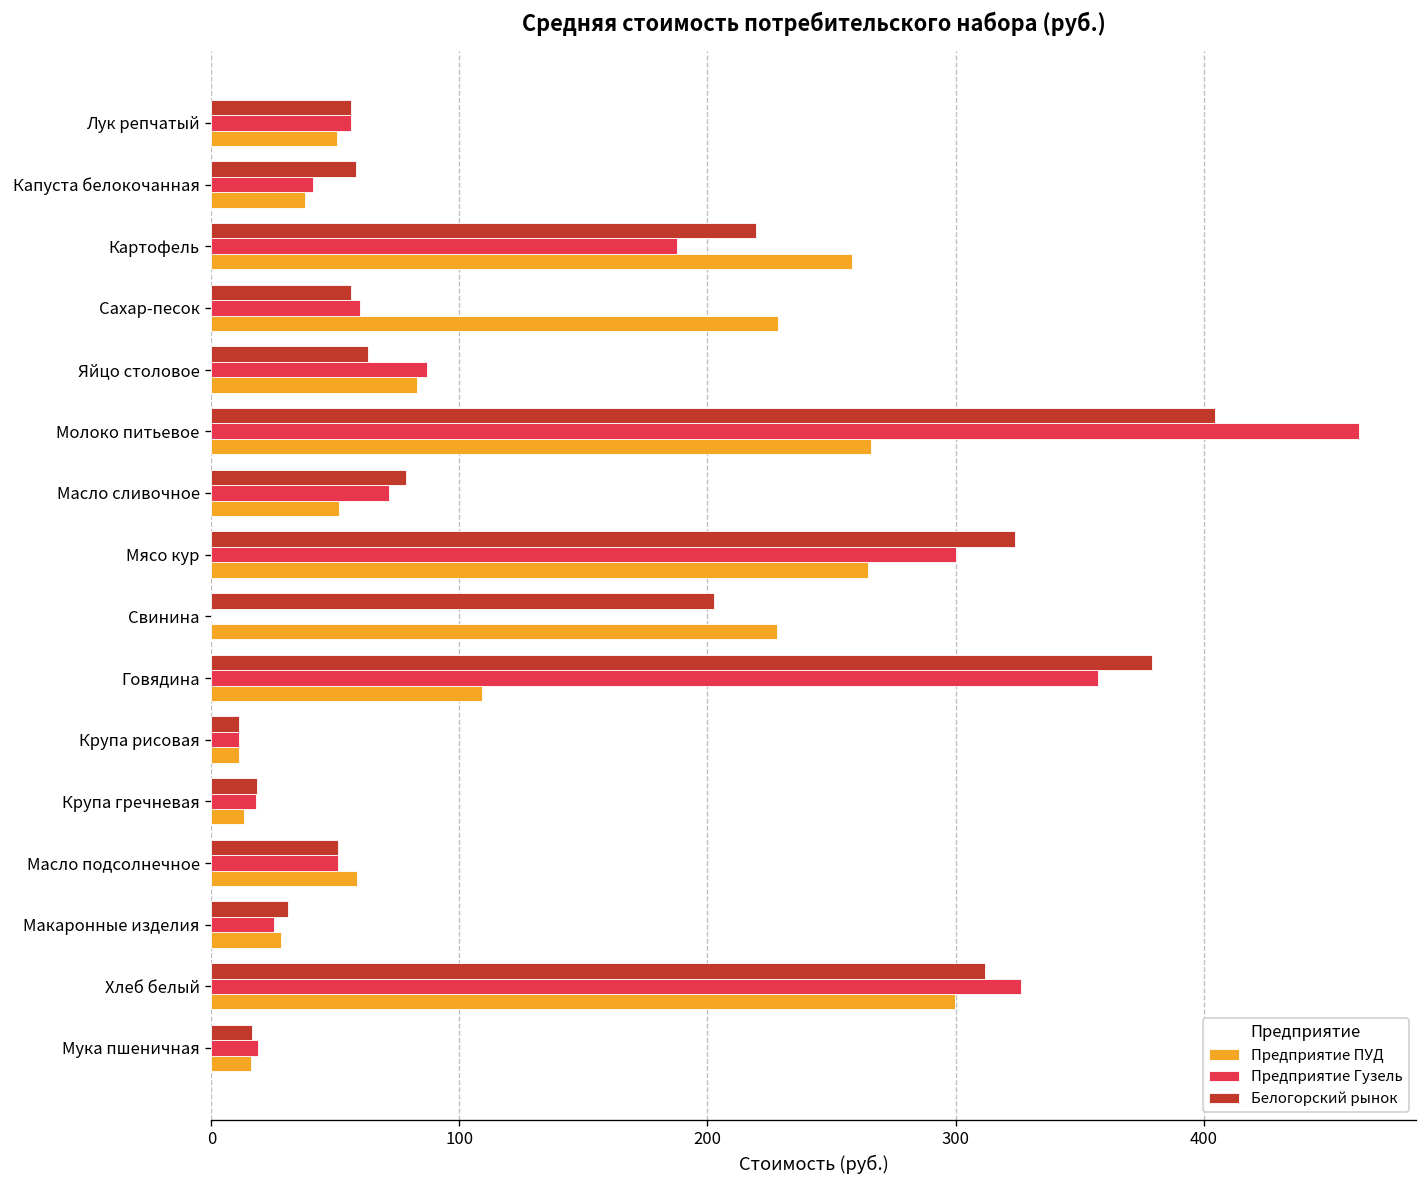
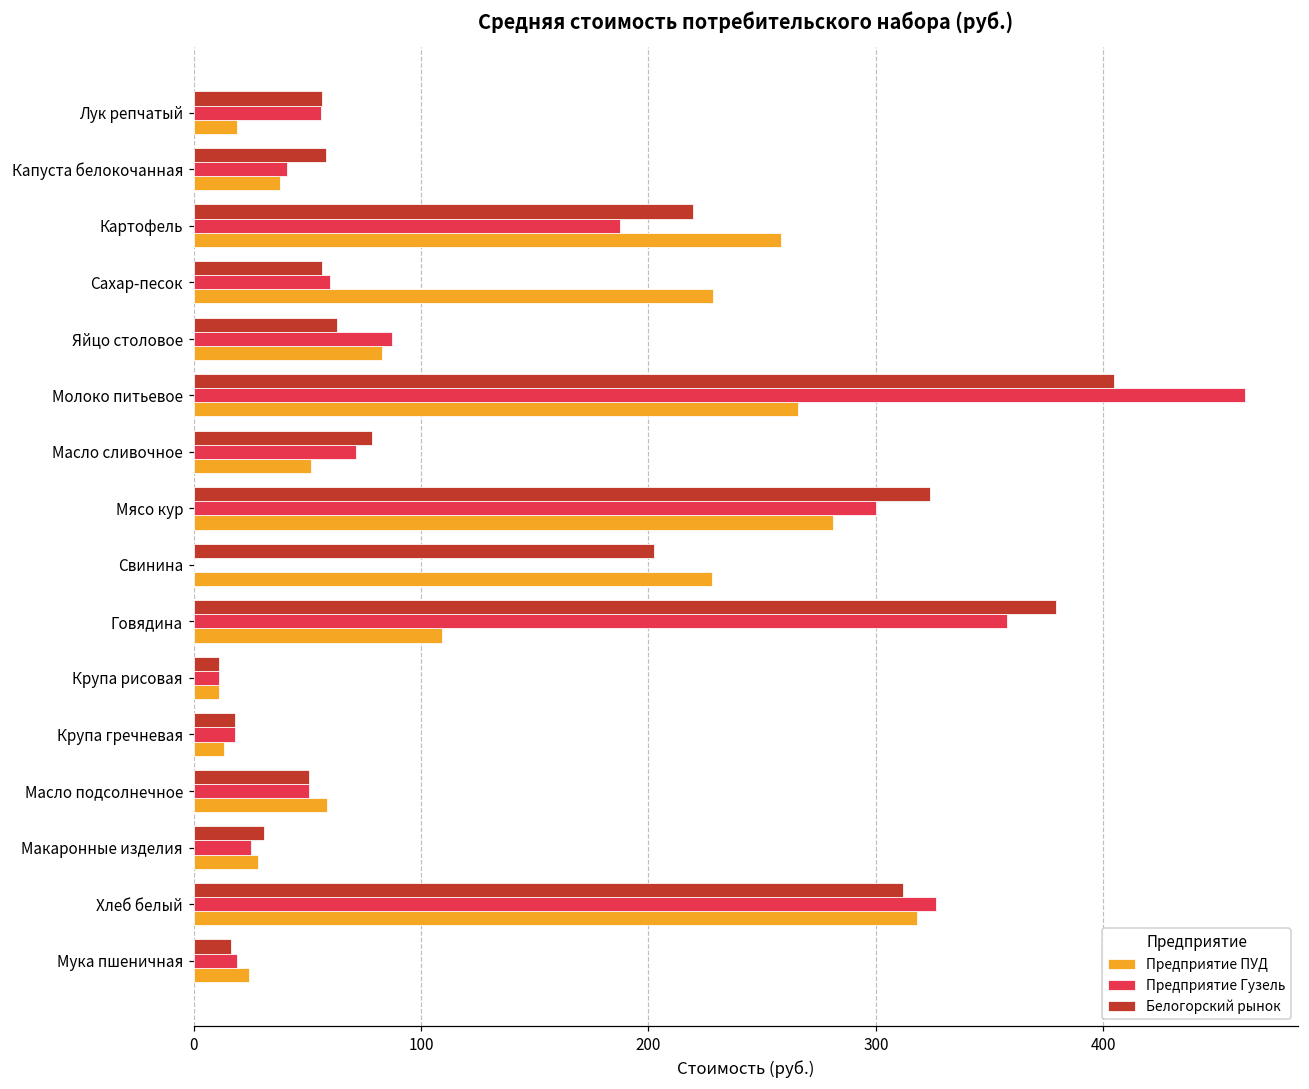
Предприятие ПУД, Лук репчатый: 51 -> 19
Предприятие ПУД, Мясо кур: 265 -> 281
Предприятие ПУД, Хлеб белый: 300 -> 318
Предприятие ПУД, Мука пшеничная: 16 -> 24
